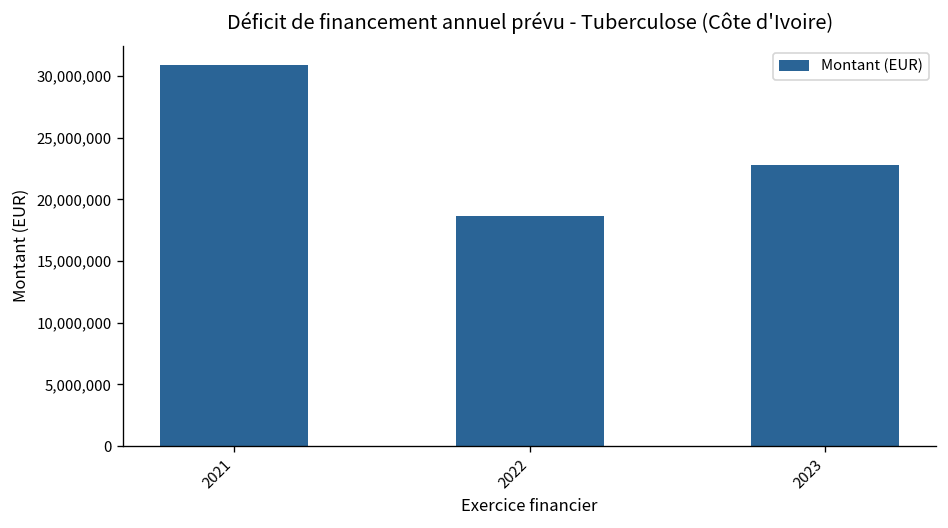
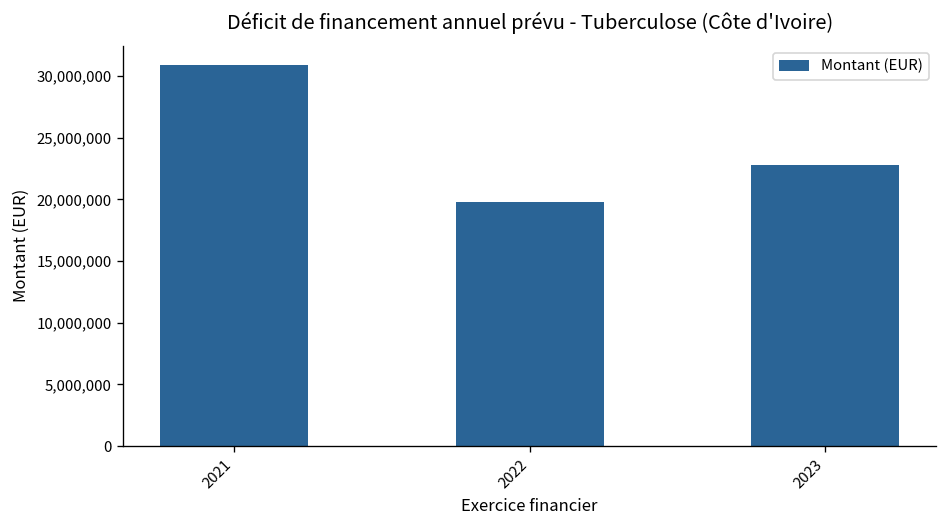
2022: 18,600,000 -> 19,800,000
